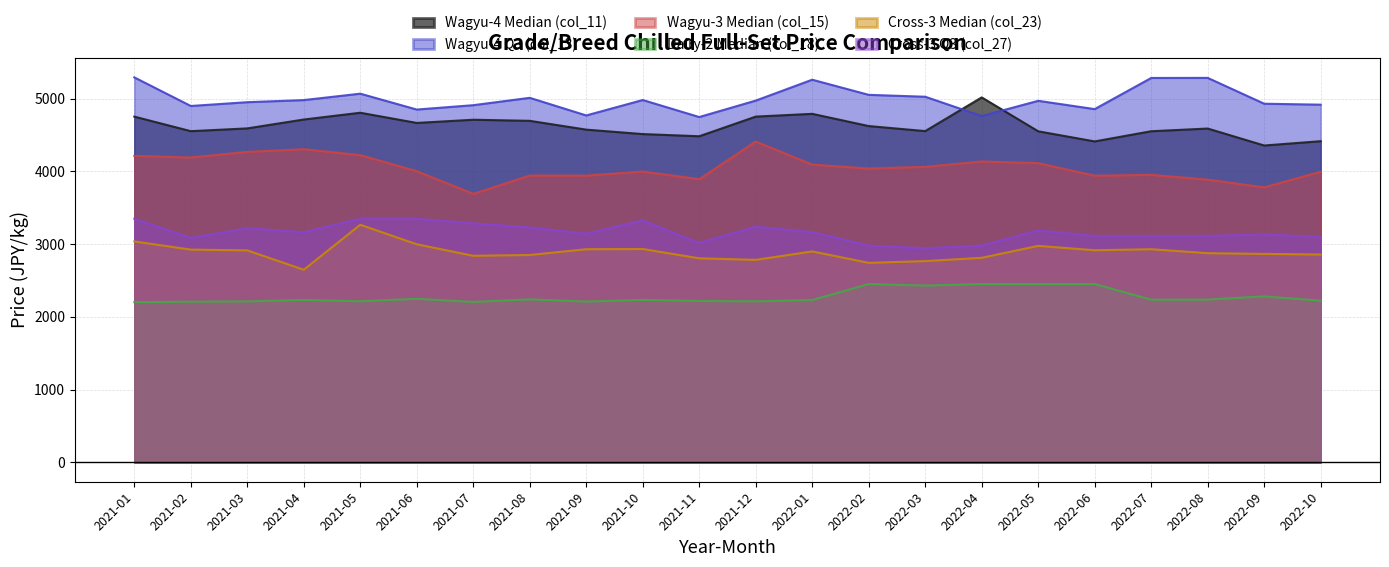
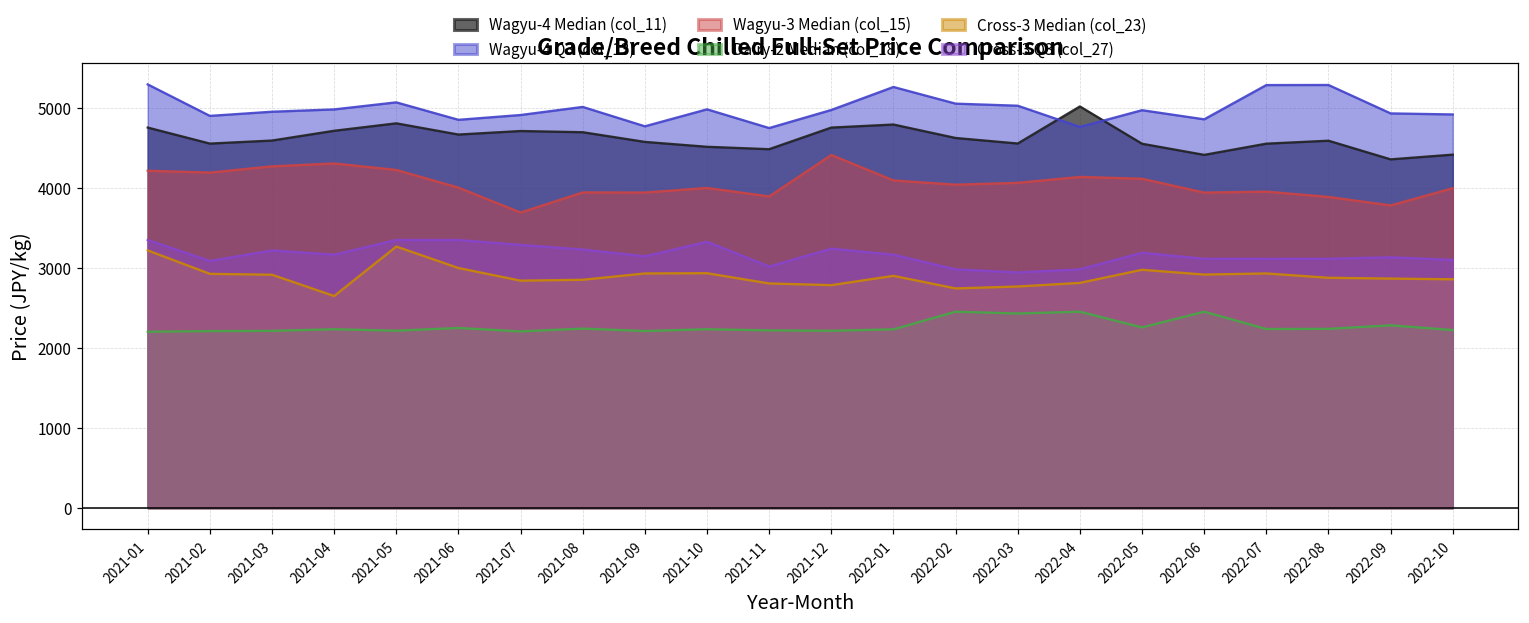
Cross-3 Median (col_23), 2021-01: 3000 -> 3200
Dairy-2 Median (col_18), 2022-05: 2500 -> 2300
